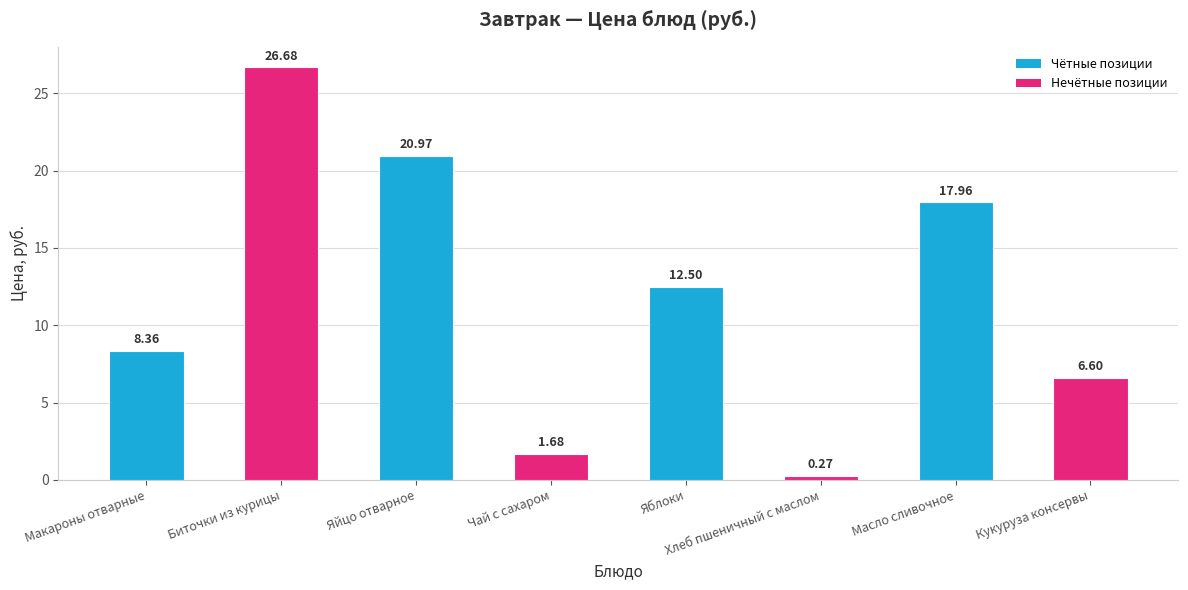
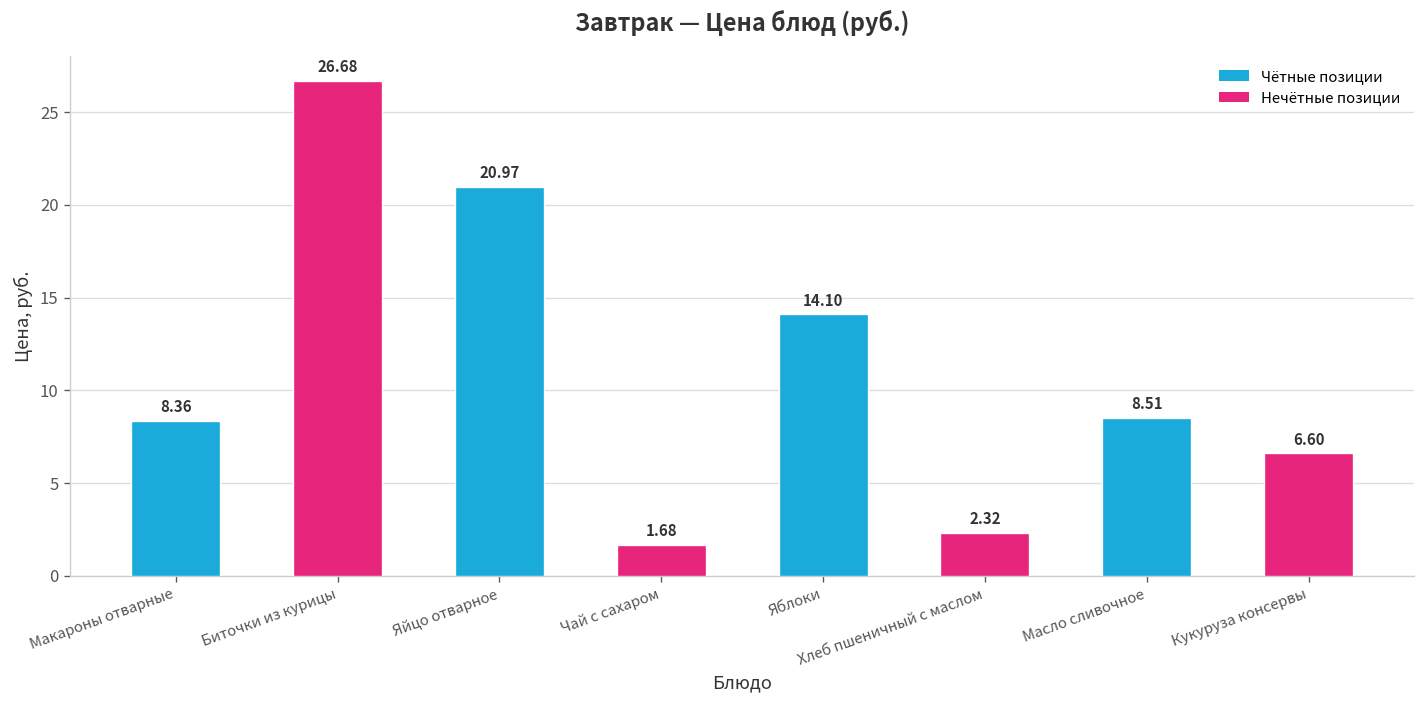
Яблоки: 12.50 -> 14.10
Хлеб пшеничный с маслом: 0.27 -> 2.32
Масло сливочное: 17.96 -> 8.51
